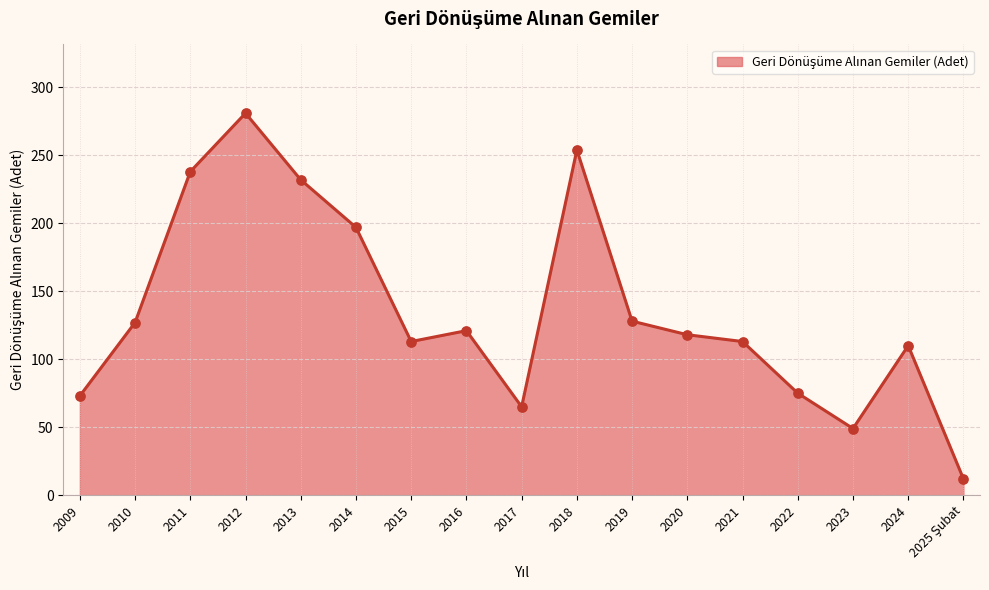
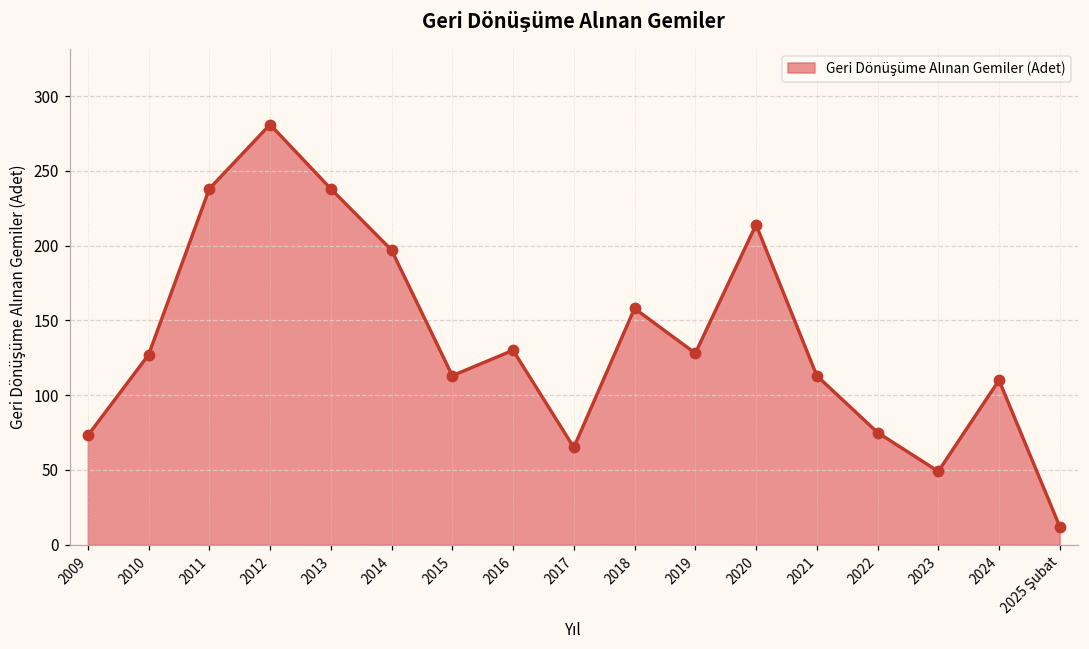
2013: 232 -> 238
2016: 121 -> 130
2018: 254 -> 158
2020: 118 -> 214
